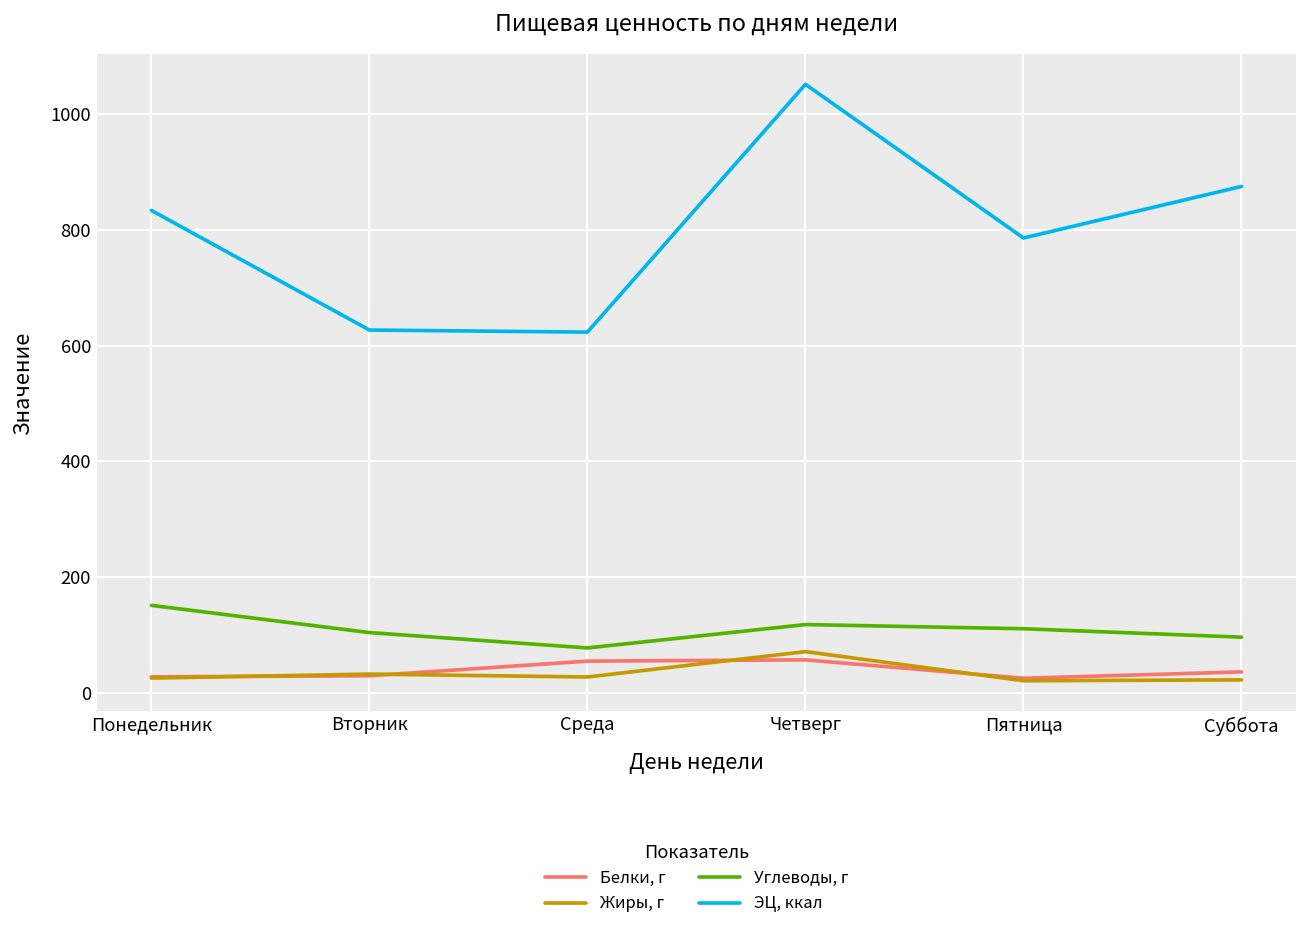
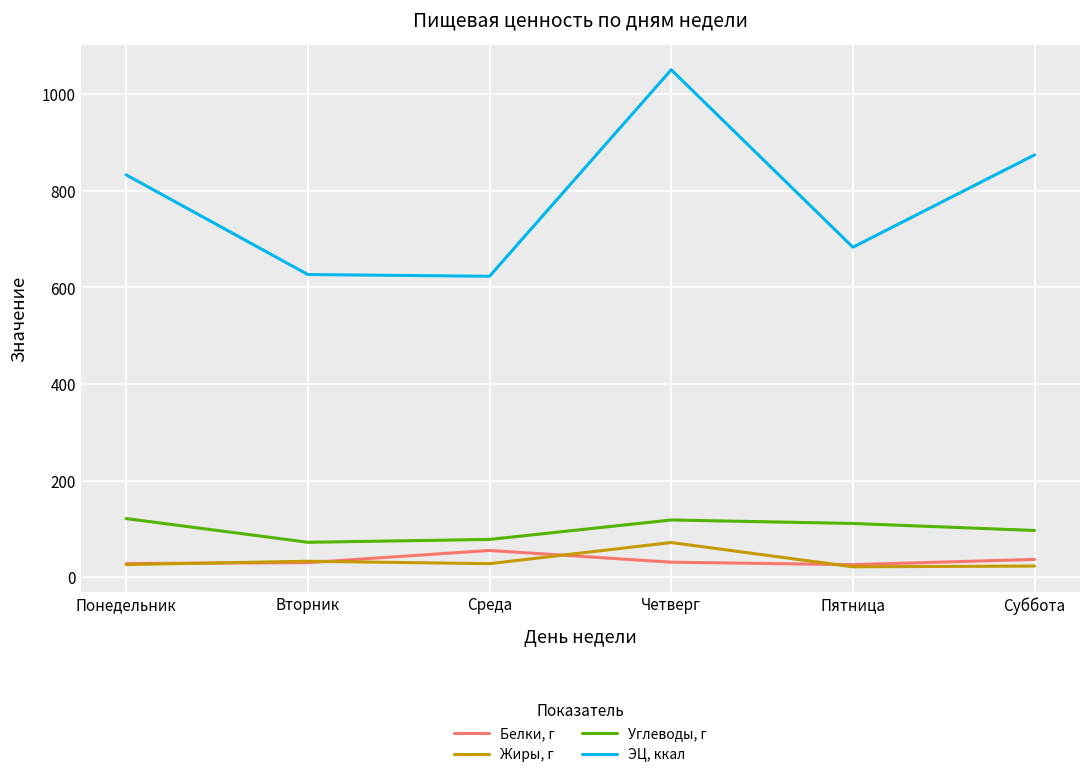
Углеводы, г, Понедельник: 150 -> 120
Углеводы, г, Вторник: 100 -> 70
Белки, г, Четверг: 60 -> 30
ЭЦ, ккал, Пятница: 790 -> 680
